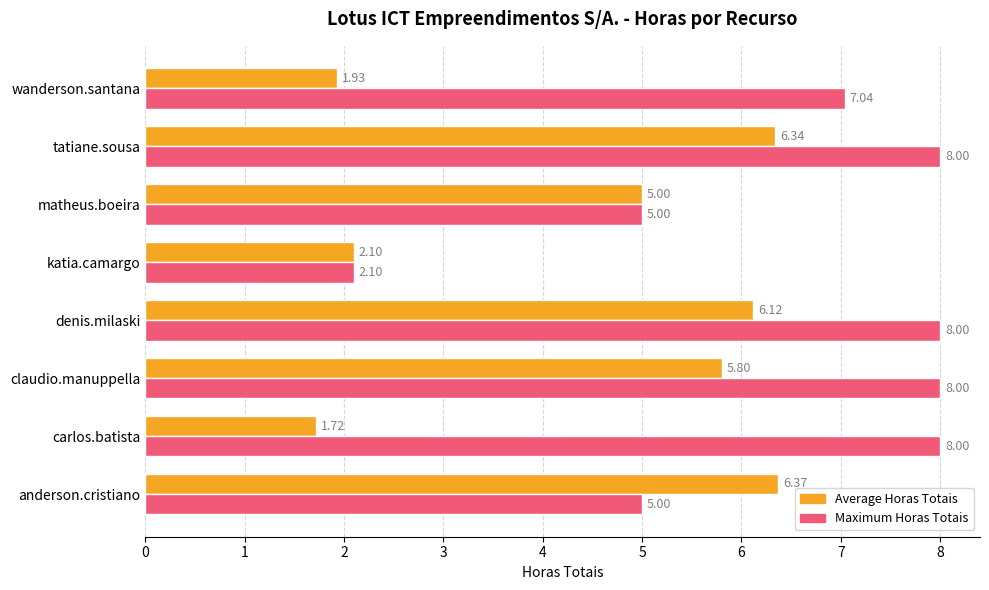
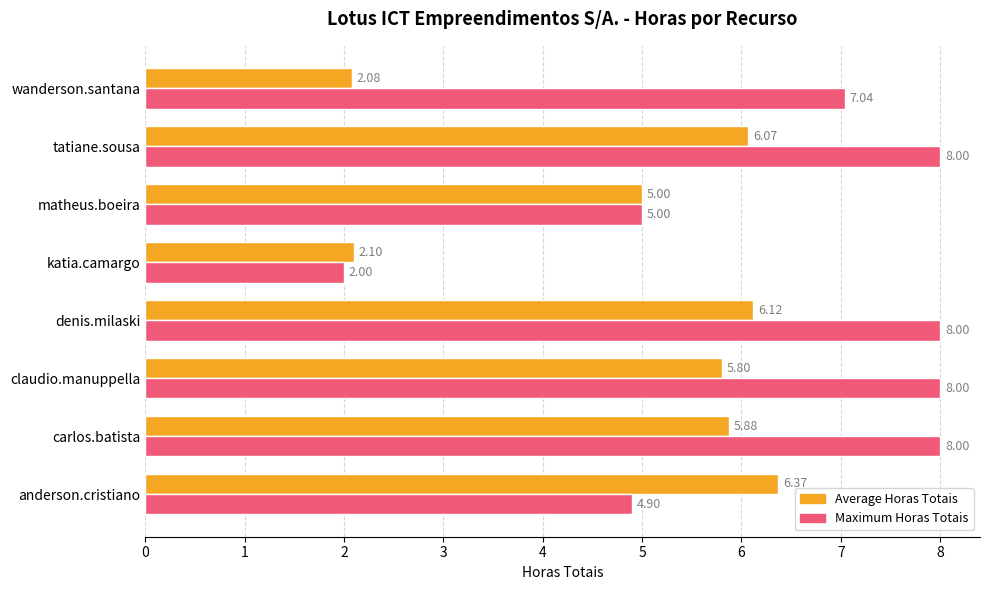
Average Horas Totais, wanderson.santana: 1.93 -> 2.08
Average Horas Totais, tatiane.sousa: 6.34 -> 6.07
Maximum Horas Totais, katia.camargo: 2.10 -> 2.00
Average Horas Totais, carlos.batista: 1.72 -> 5.88
Maximum Horas Totais, anderson.cristiano: 5.00 -> 4.90
